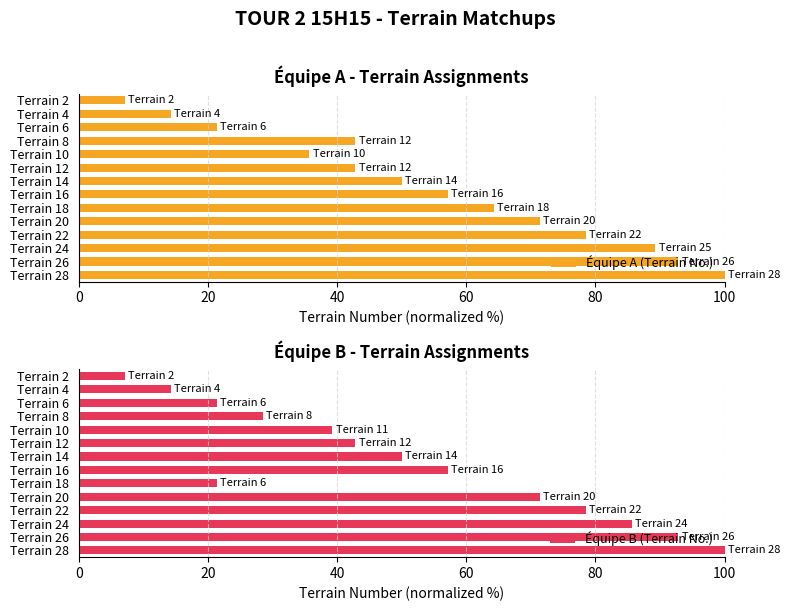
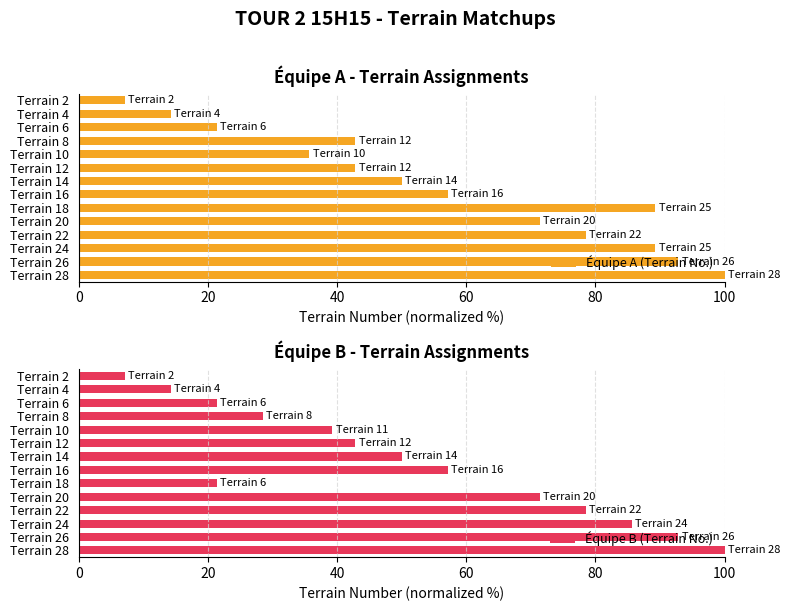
Équipe A - Terrain Assignments, Terrain 18: 18 -> 25
